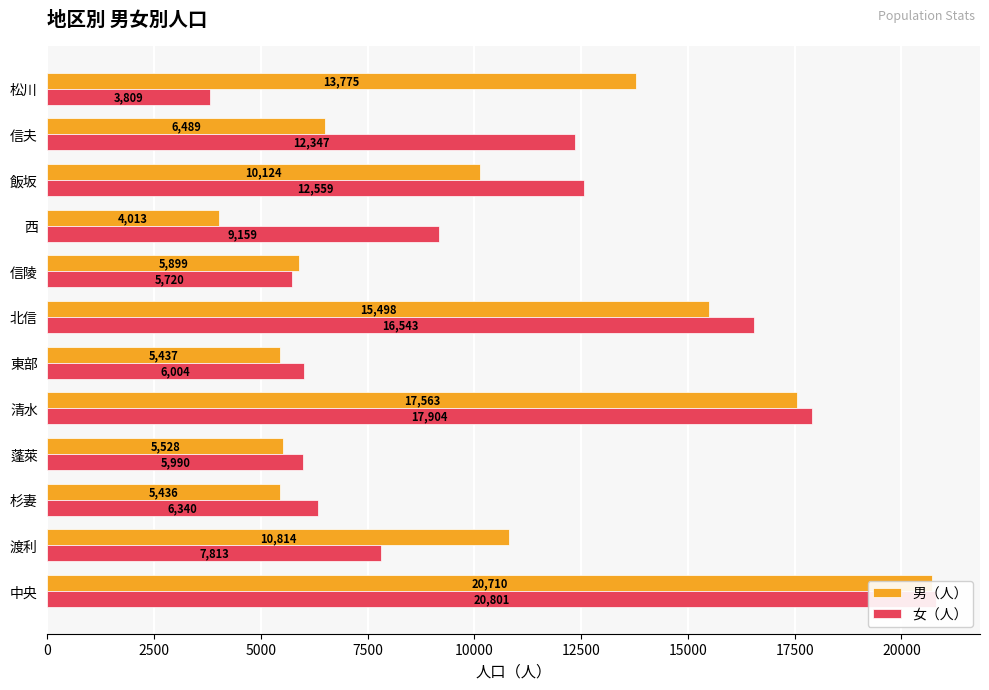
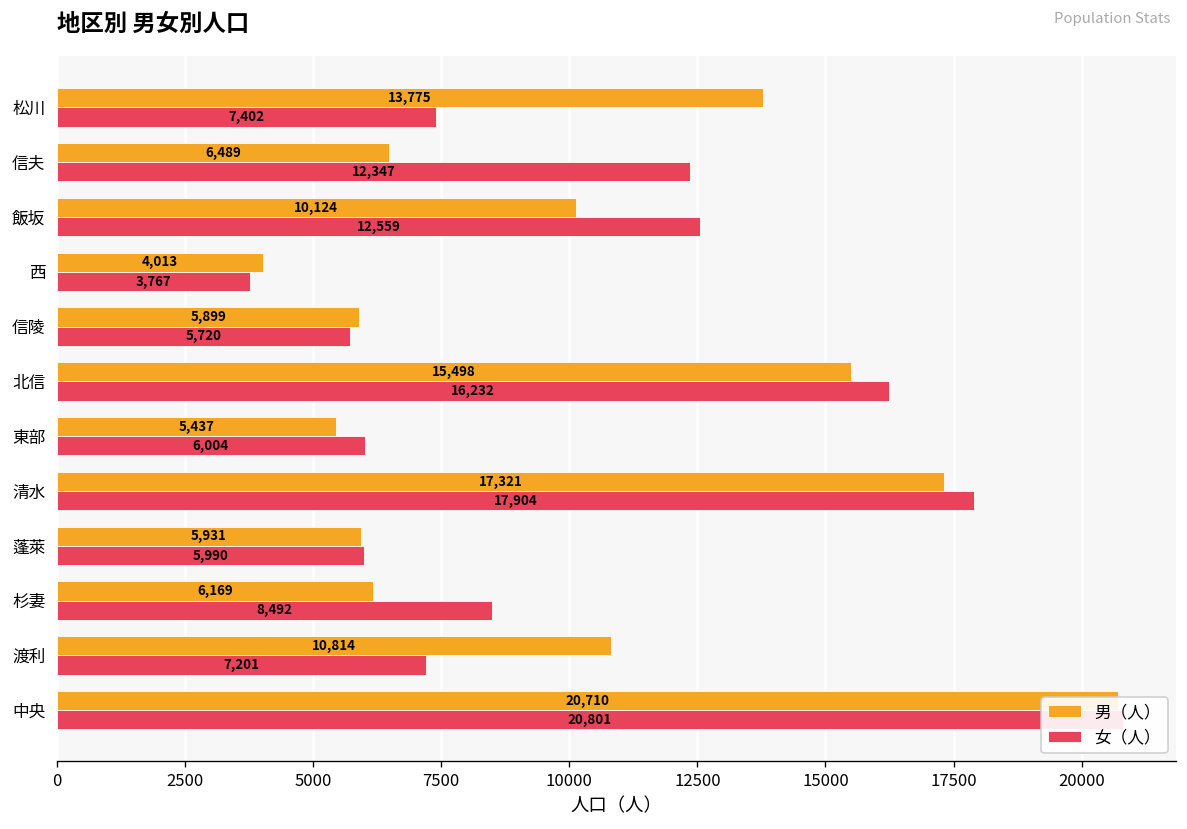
女（人）, 松川: 3,809 -> 7,402
女（人）, 西: 9,159 -> 3,767
女（人）, 北信: 16,543 -> 16,232
男（人）, 清水: 17,563 -> 17,321
男（人）, 蓬萊: 5,528 -> 5,931
男（人）, 杉妻: 5,436 -> 6,169
女（人）, 杉妻: 6,340 -> 8,492
女（人）, 渡利: 7,813 -> 7,201
